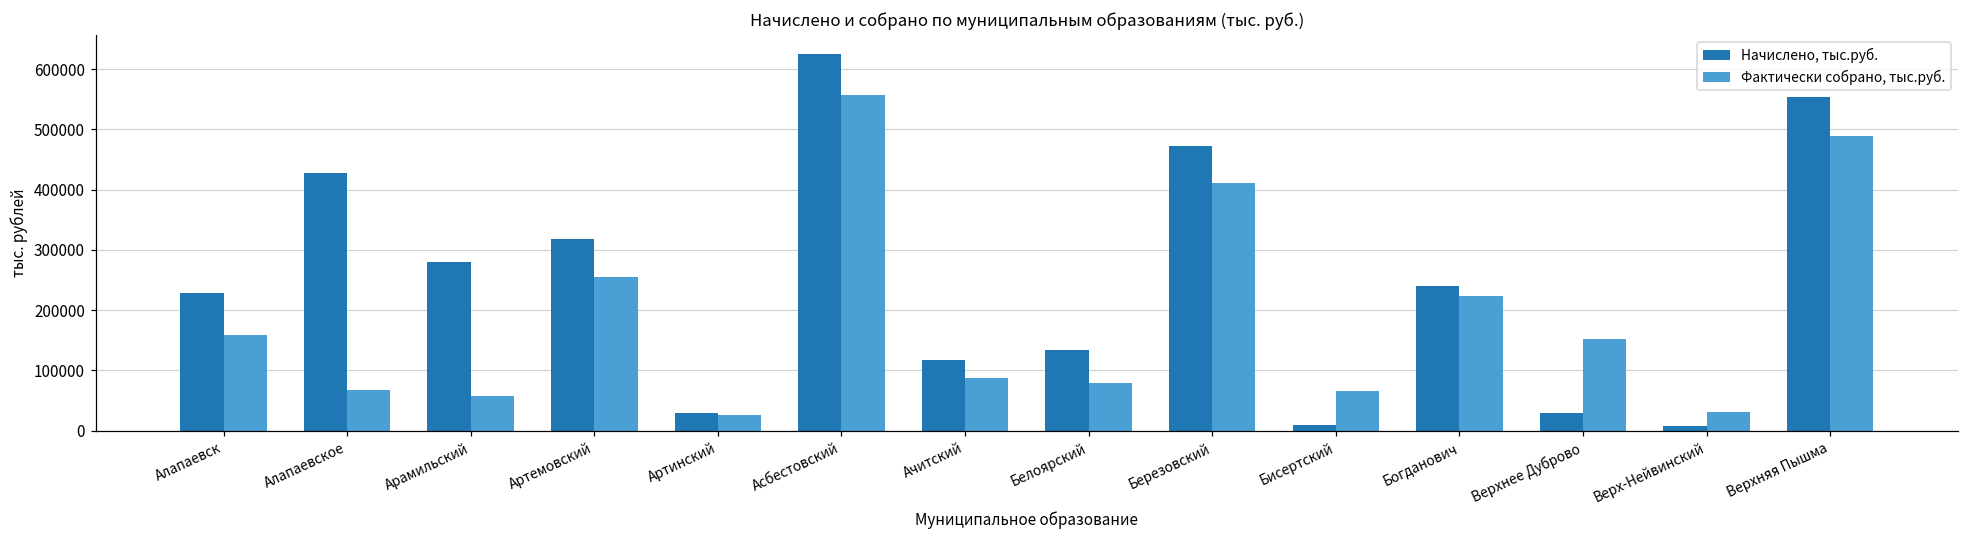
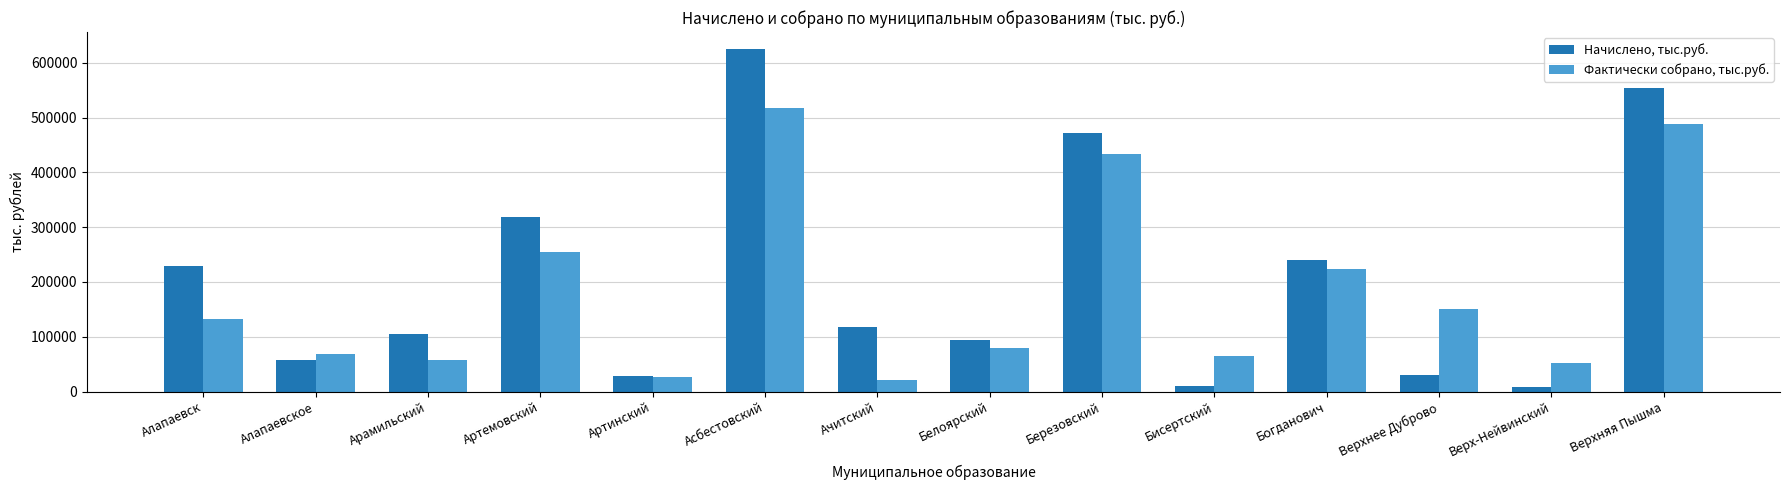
Фактически собрано, тыс.руб., Алапаевск: 160000 -> 130000
Начислено, тыс.руб., Алапаевское: 430000 -> 60000
Начислено, тыс.руб., Арамильский: 280000 -> 100000
Фактически собрано, тыс.руб., Асбестовский: 560000 -> 520000
Фактически собрано, тыс.руб., Ачитский: 90000 -> 20000
Начислено, тыс.руб., Белоярский: 130000 -> 90000
Фактически собрано, тыс.руб., Березовский: 410000 -> 430000
Фактически собрано, тыс.руб., Верх-Нейвинский: 30000 -> 50000
